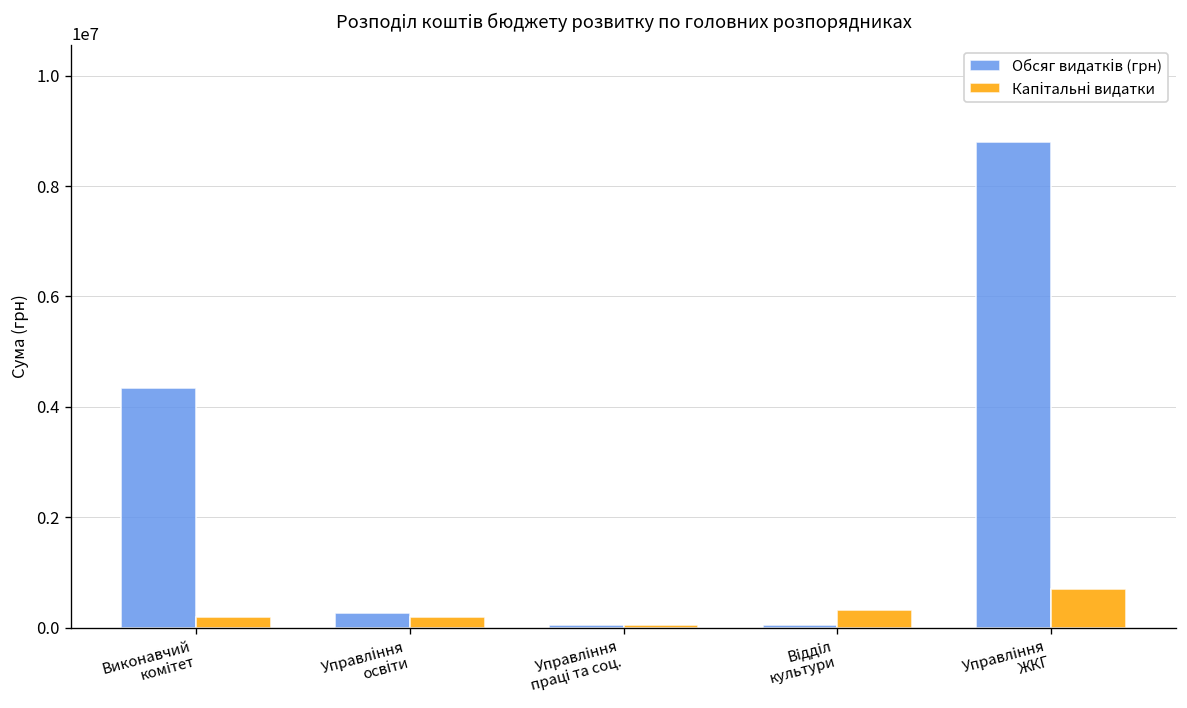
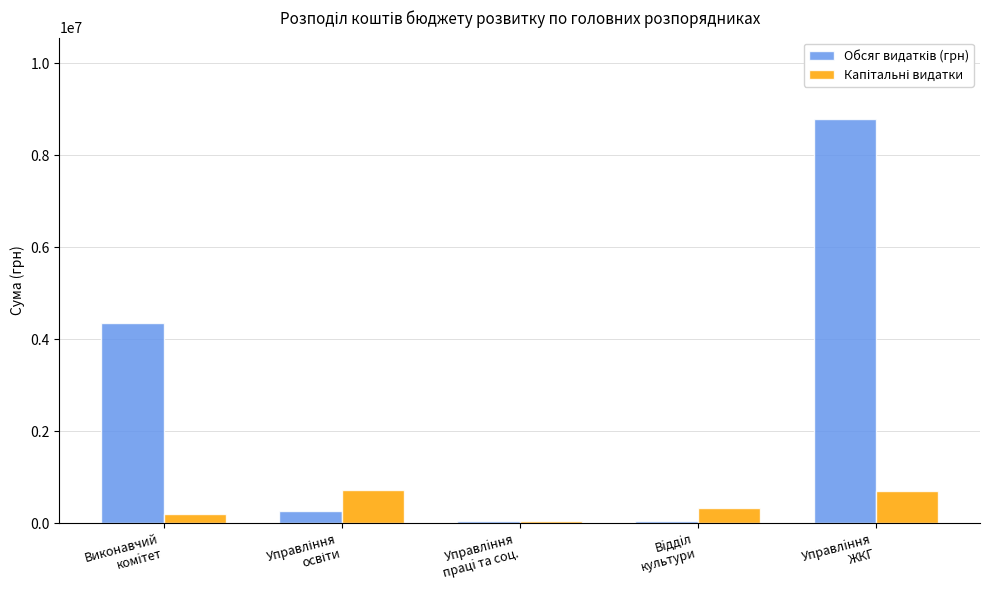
Капітальні видатки, Управління освіти: 200000 -> 700000
